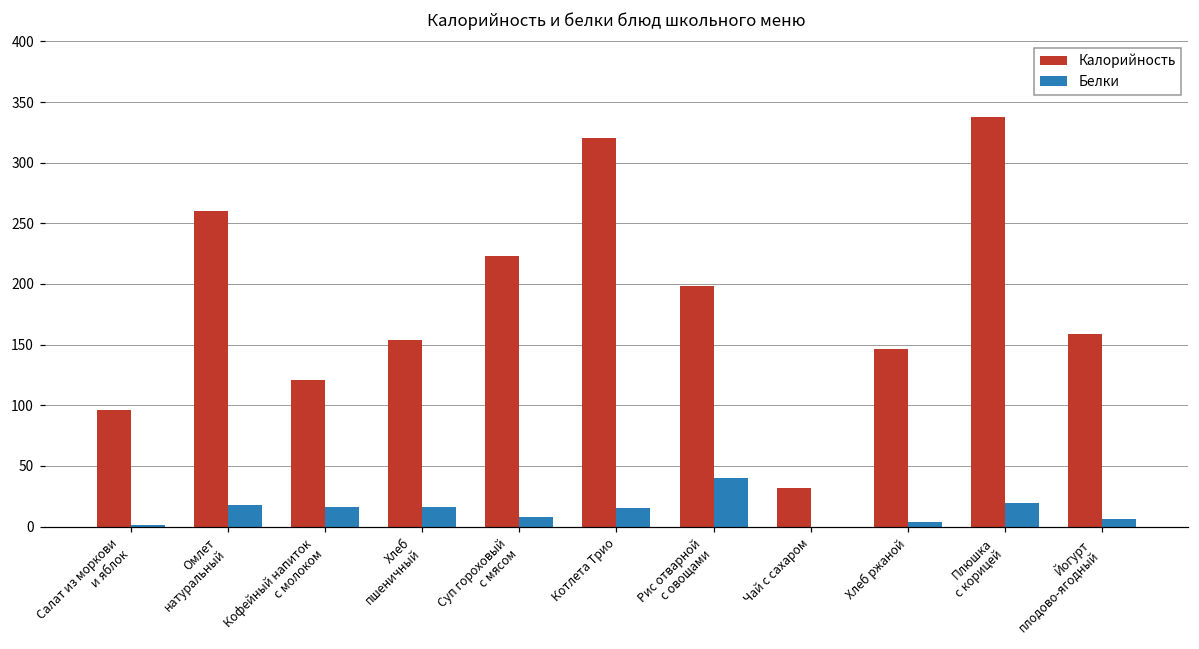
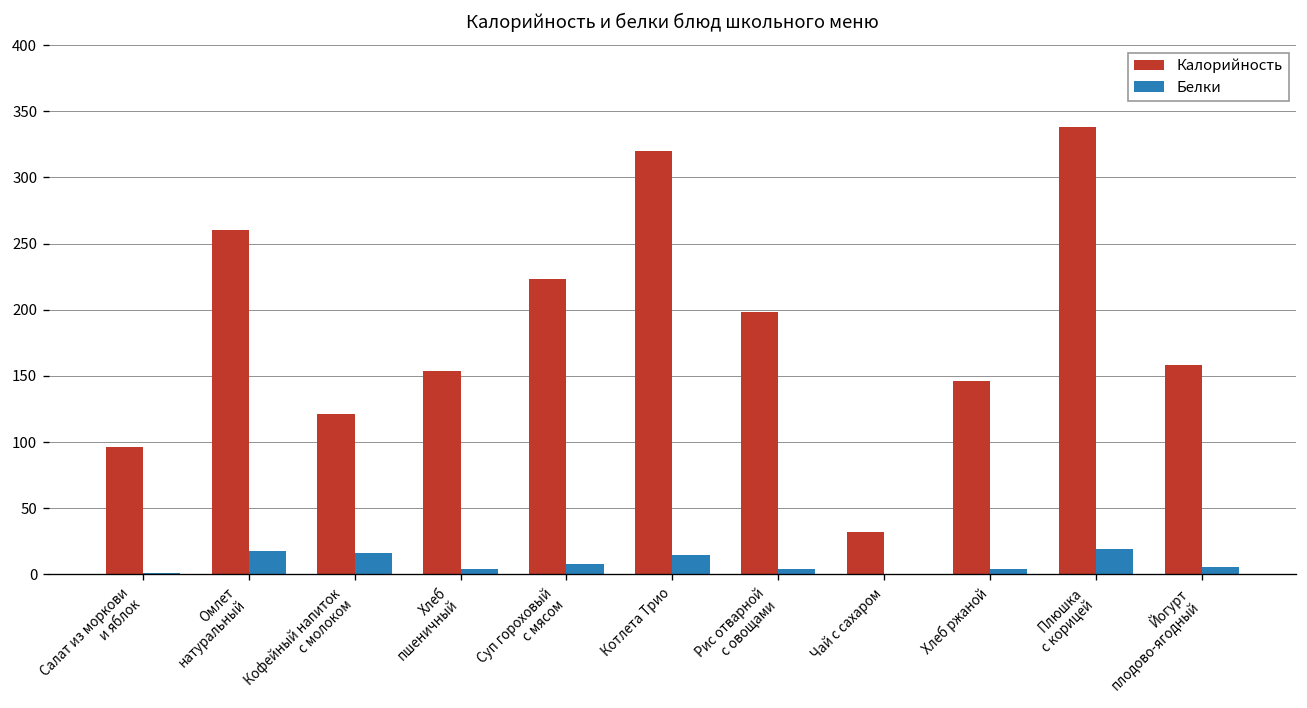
Белки, Хлеб пшеничный: 16 -> 4
Белки, Рис отварной с овощами: 40 -> 4
